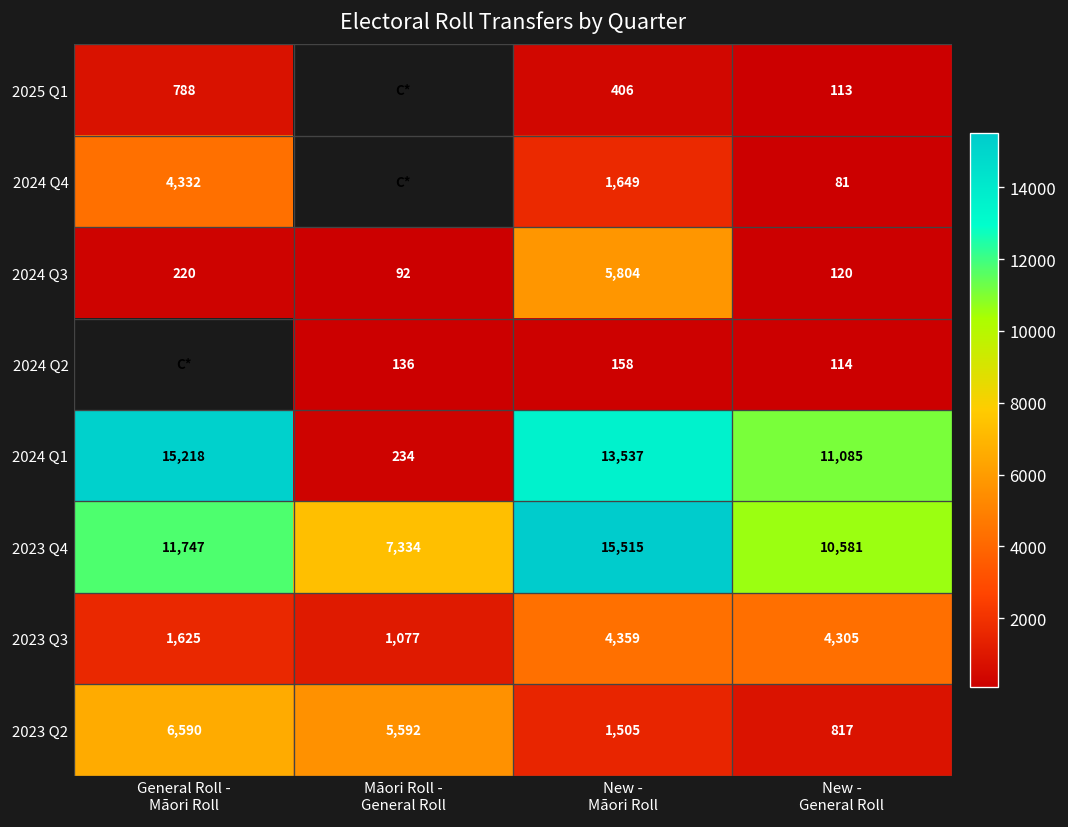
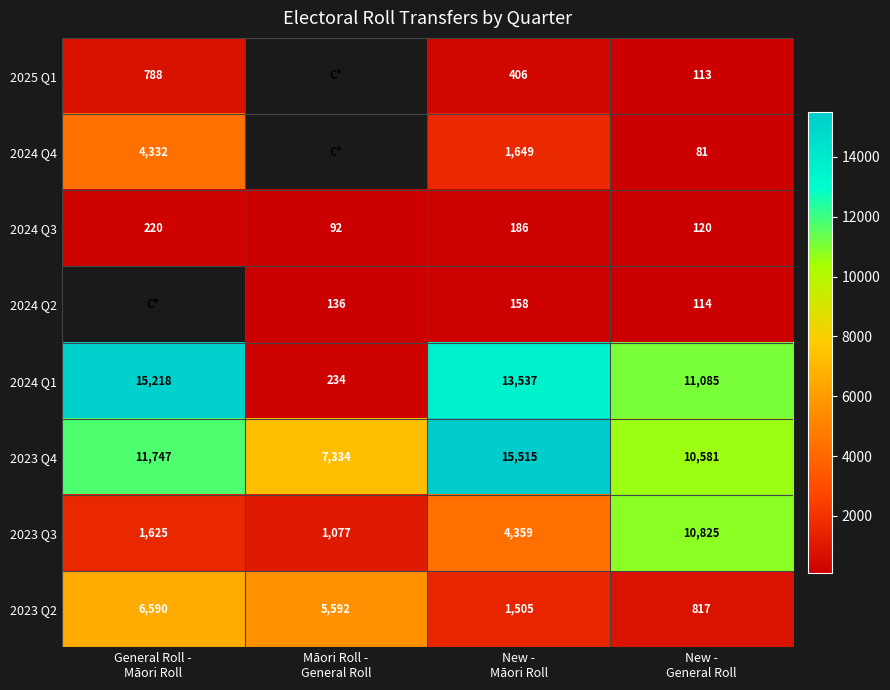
2024 Q3, New - Māori Roll: 5,804 -> 186
2023 Q3, New - General Roll: 4,305 -> 10,825
